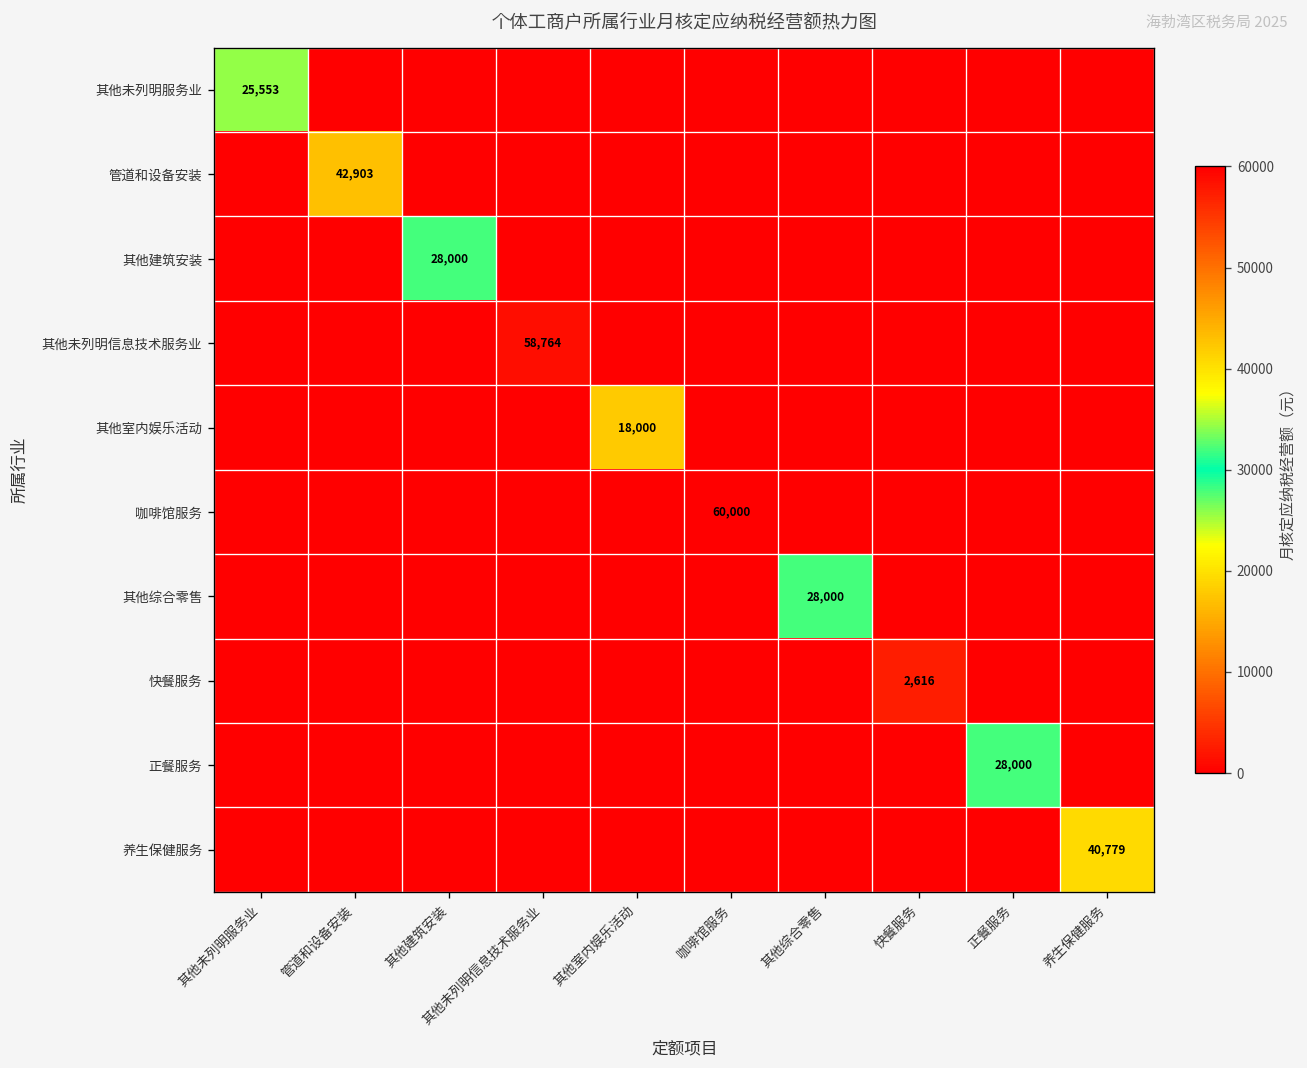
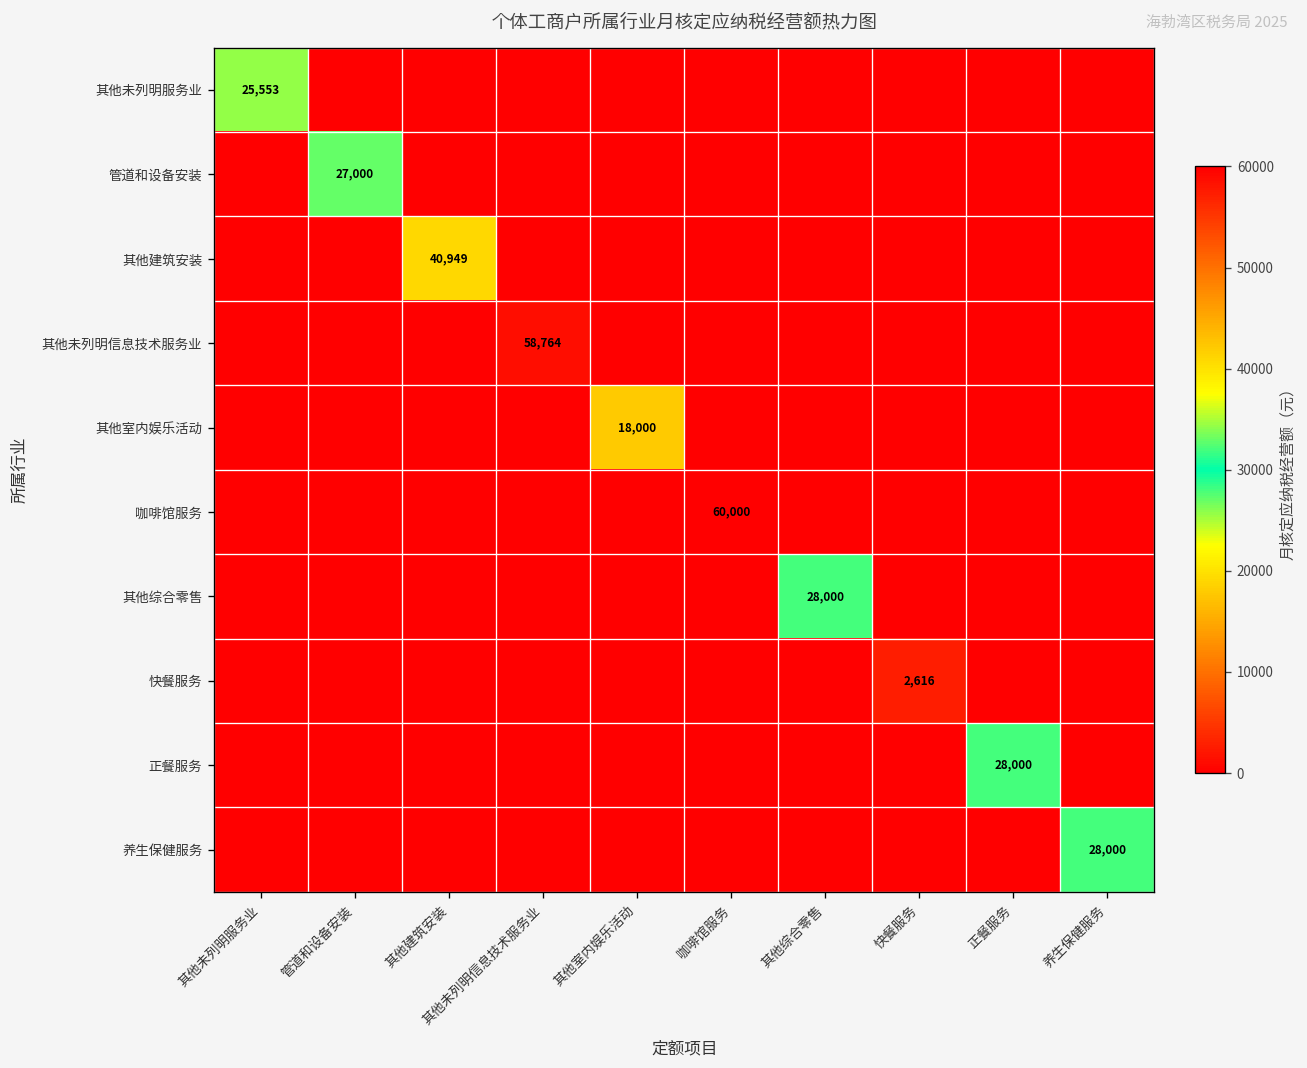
管道和设备安装, 管道和设备安装: 42,903 -> 27,000
其他建筑安装, 其他建筑安装: 28,000 -> 40,949
养生保健服务, 养生保健服务: 40,779 -> 28,000
